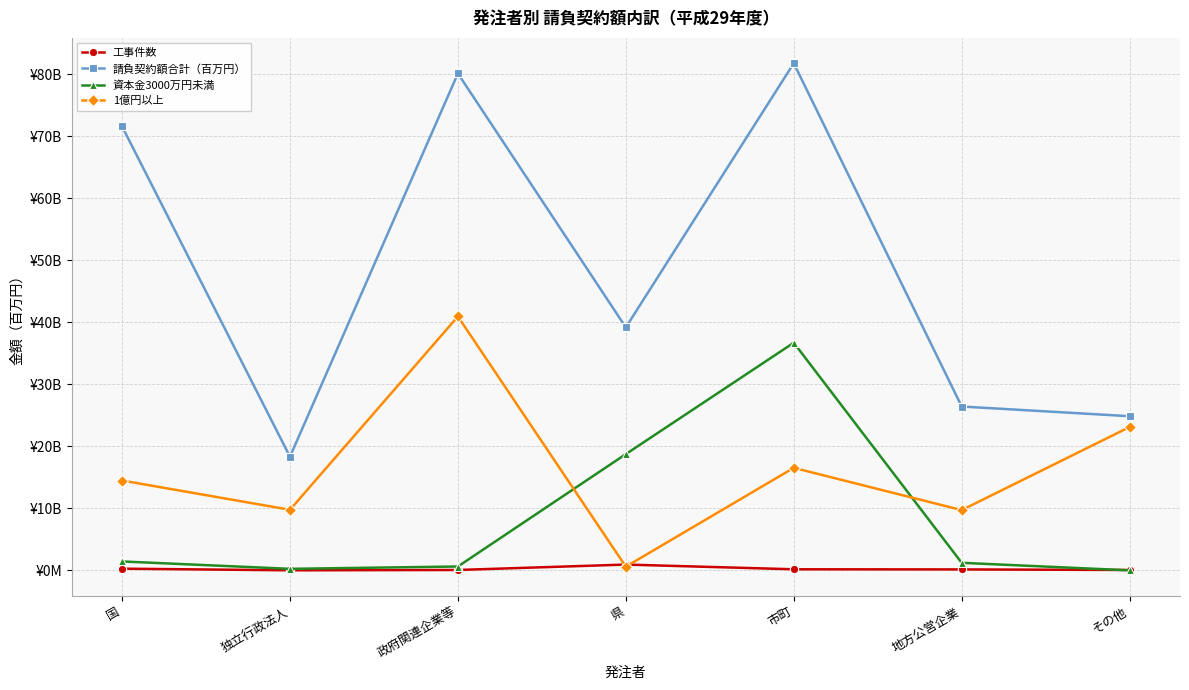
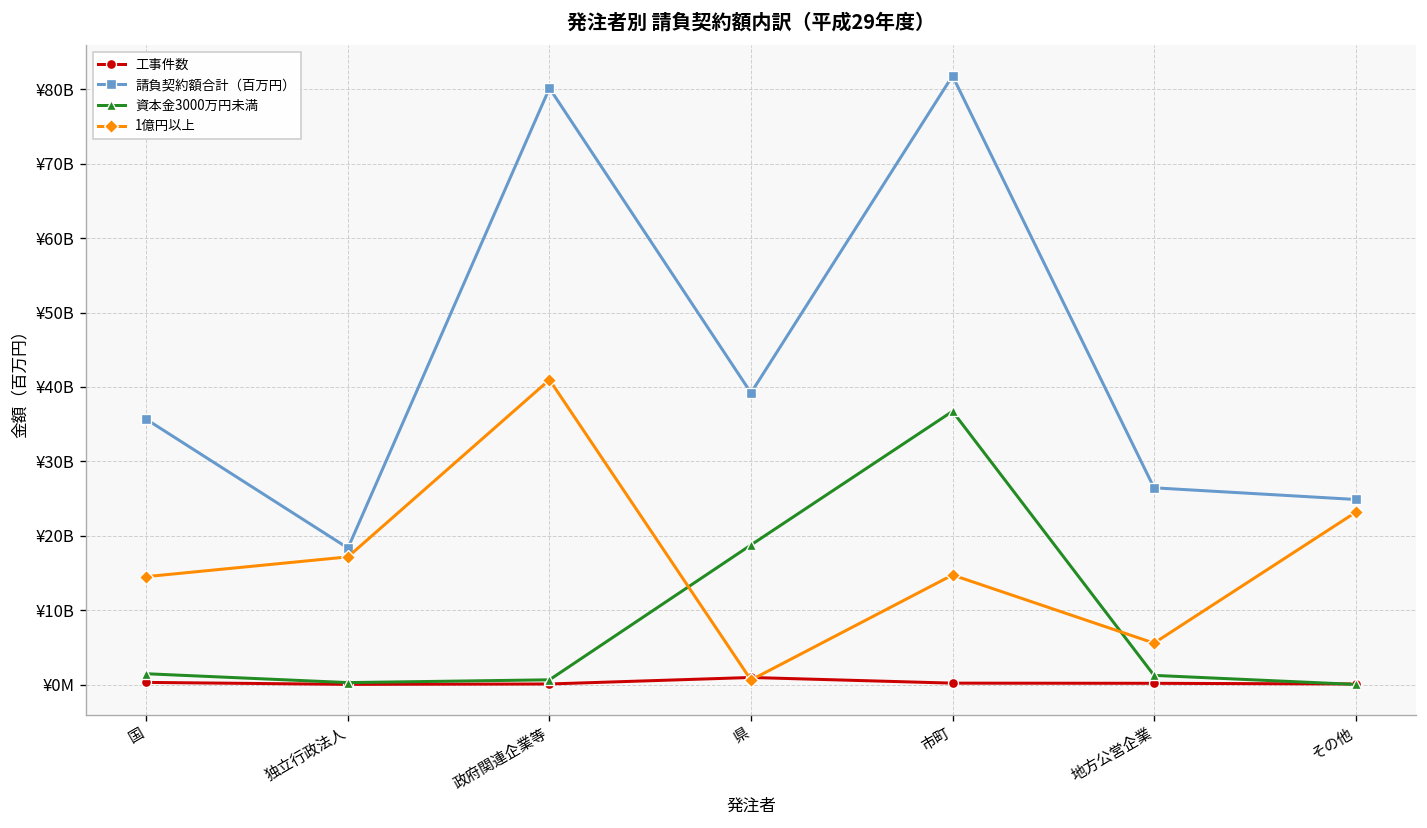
請負契約額合計（百万円）, 国: ¥72000000000 -> ¥36000000000
1億円以上, 独立行政法人: ¥10000000000 -> ¥17000000000
1億円以上, 市町: ¥17000000000 -> ¥15000000000
1億円以上, 地方公営企業: ¥10000000000 -> ¥6000000000
